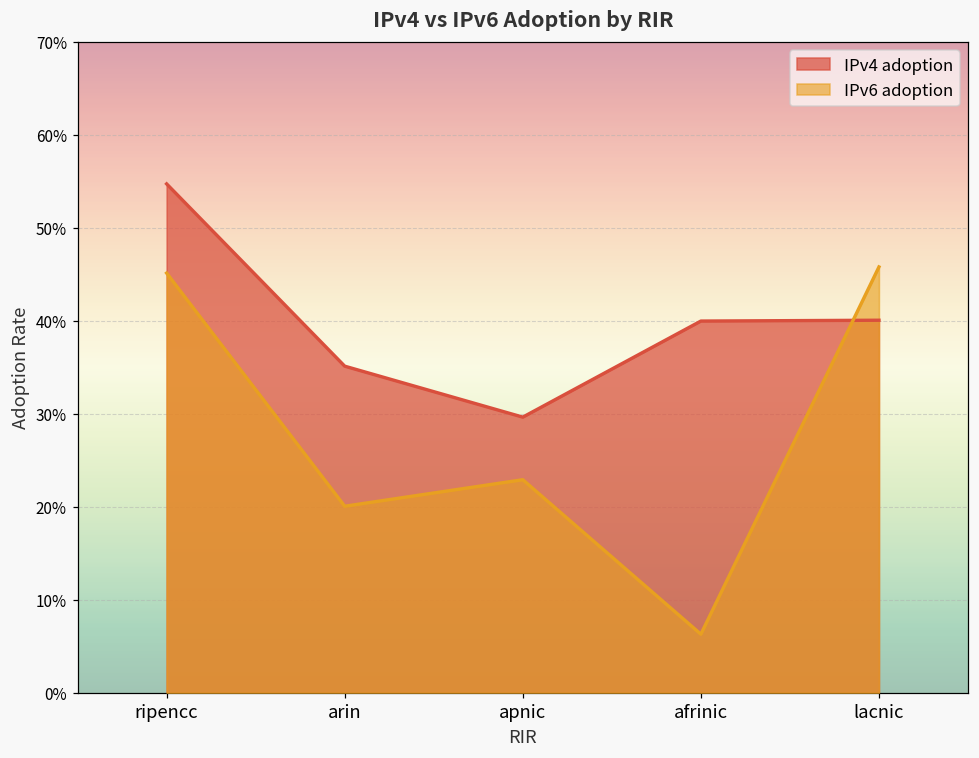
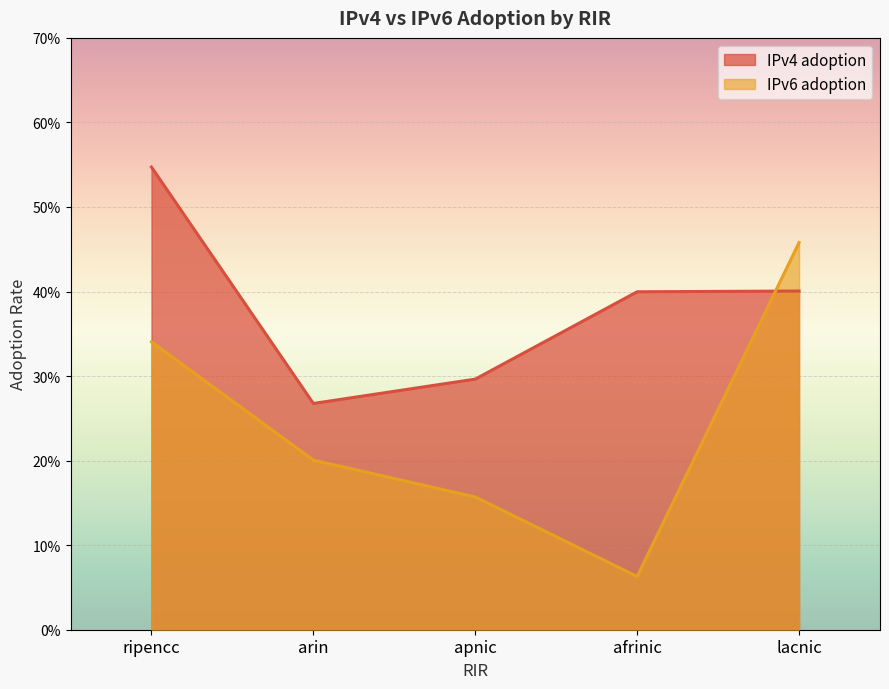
IPv6 adoption, ripencc: 45% -> 34%
IPv4 adoption, arin: 35% -> 27%
IPv6 adoption, apnic: 23% -> 16%
